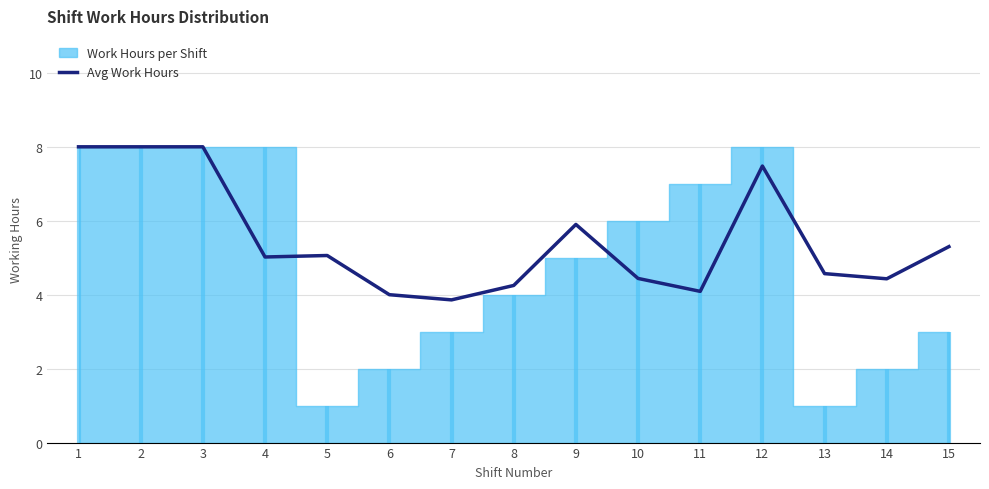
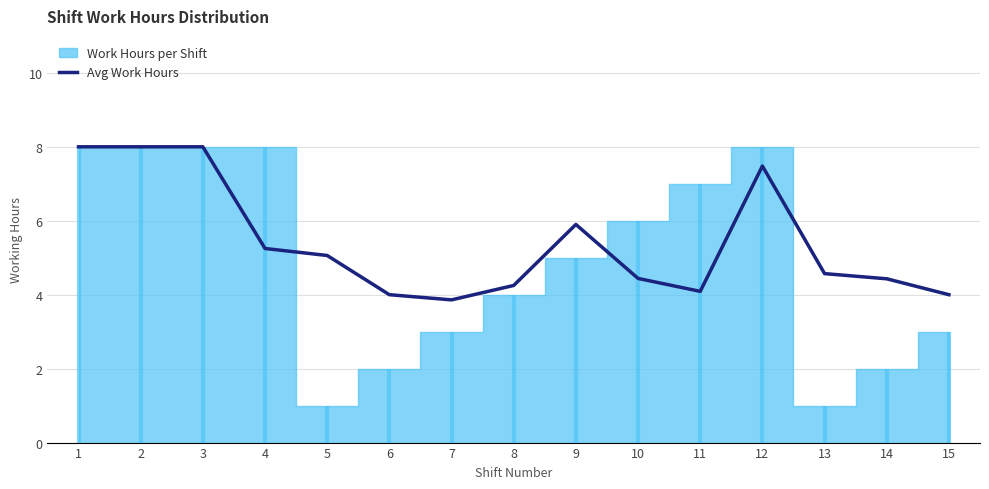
Avg Work Hours, 4: 5.0 -> 5.3
Avg Work Hours, 15: 5.3 -> 4.0
